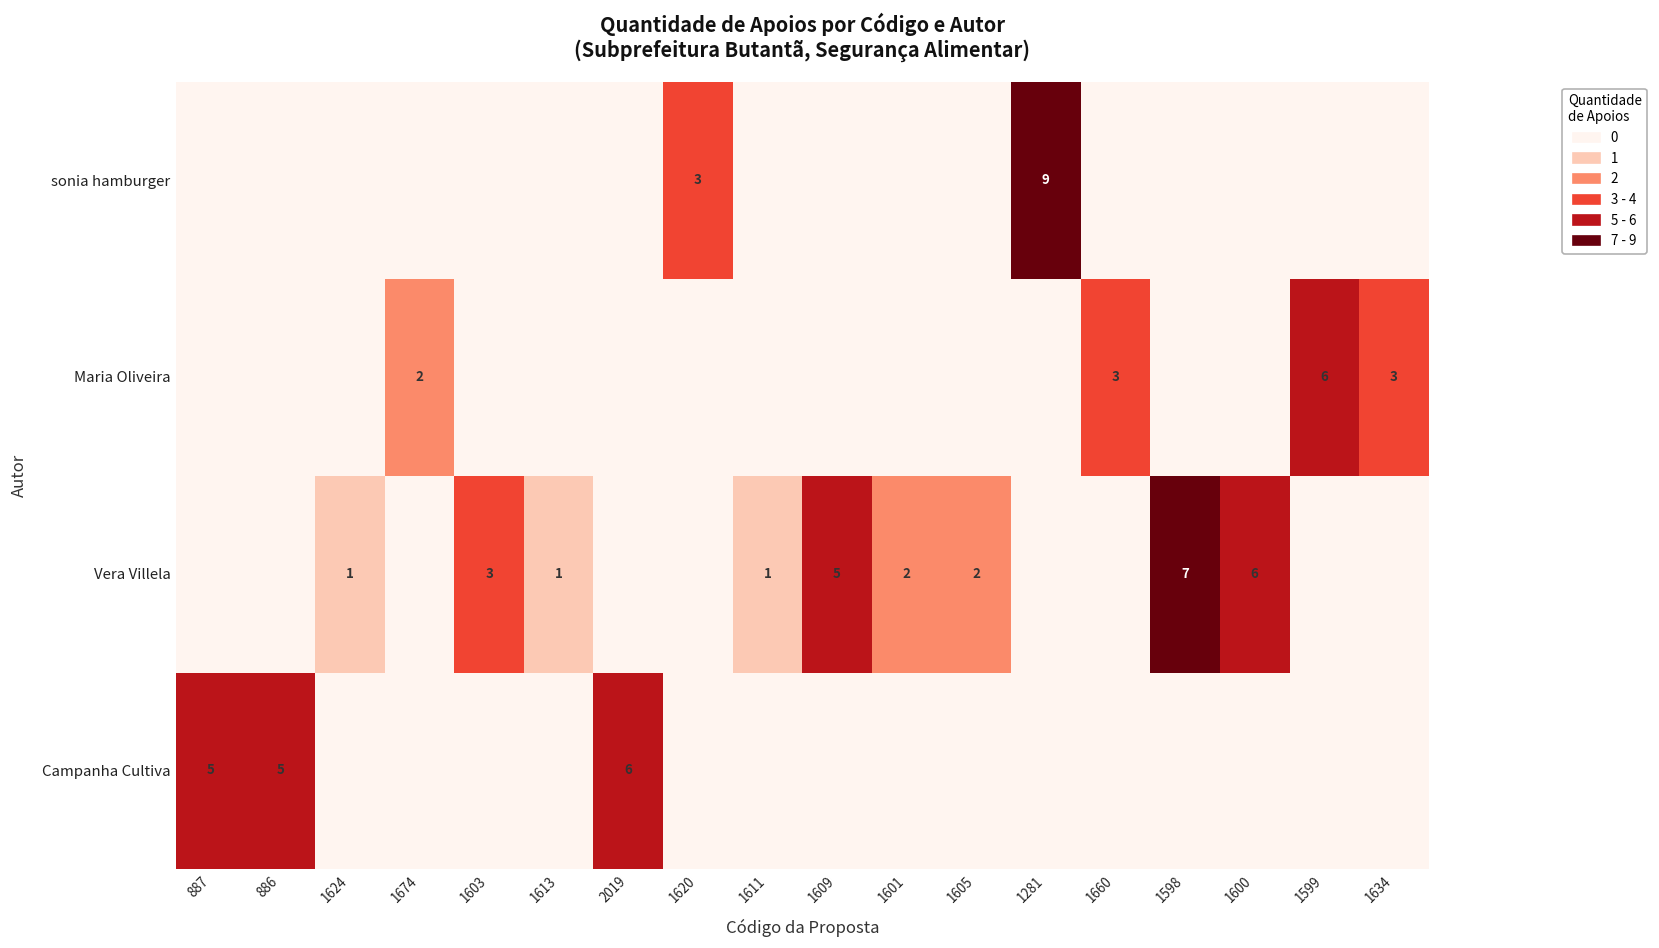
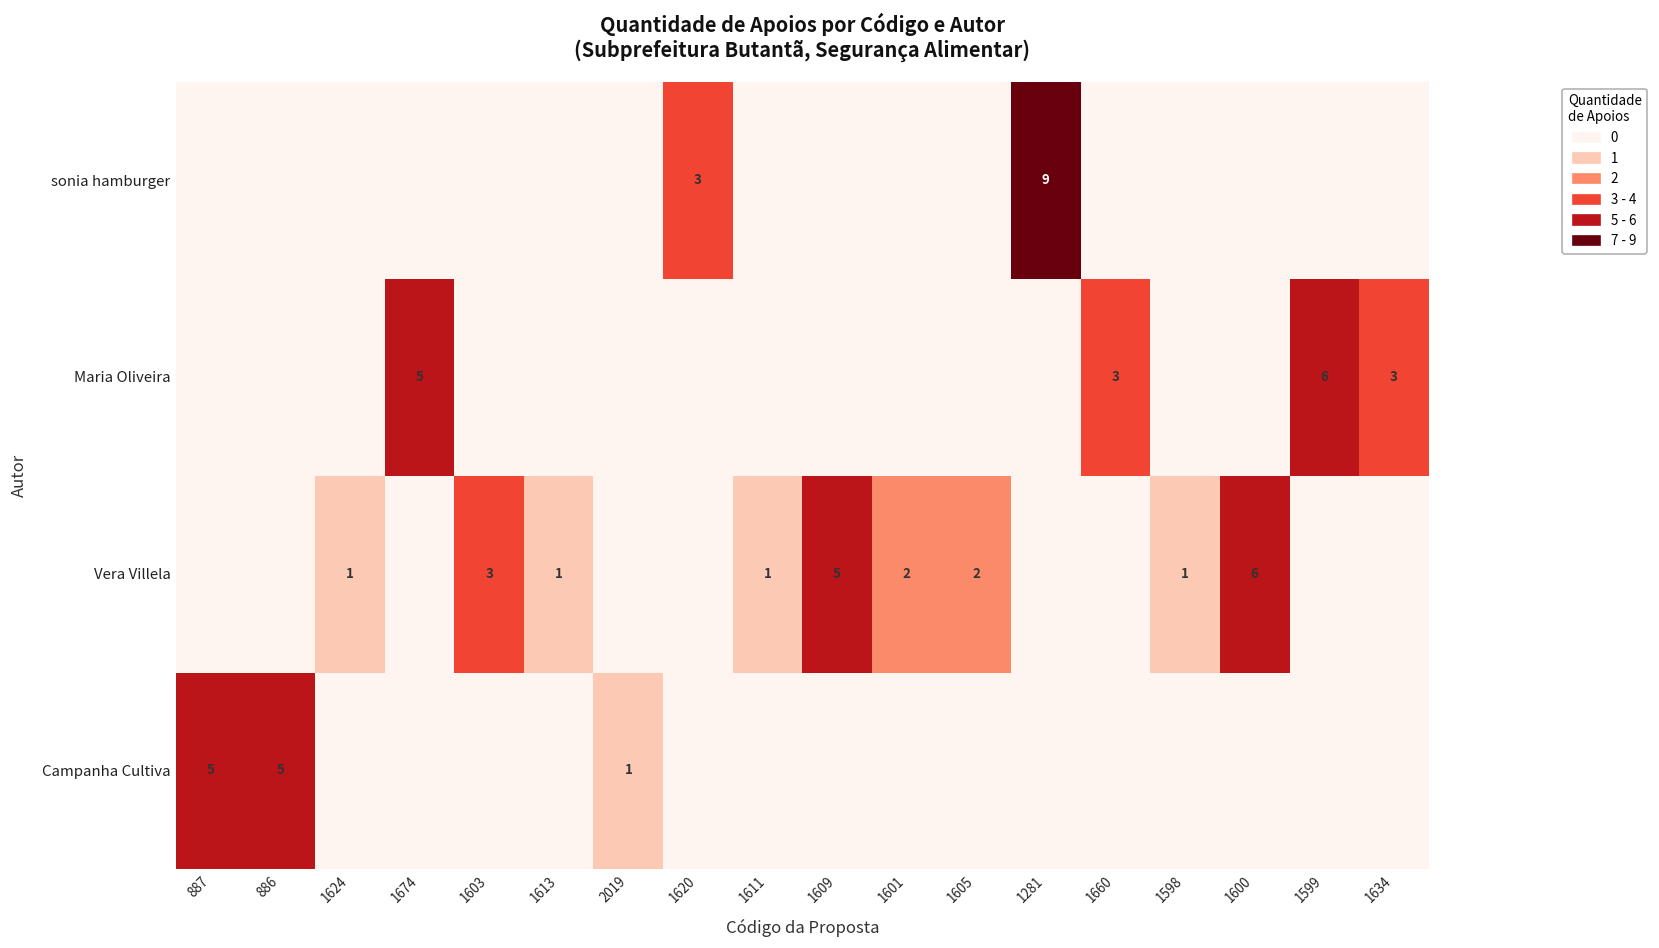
Maria Oliveira, 1674: 2 -> 5
Vera Villela, 1598: 7 -> 1
Campanha Cultiva, 2019: 6 -> 1
